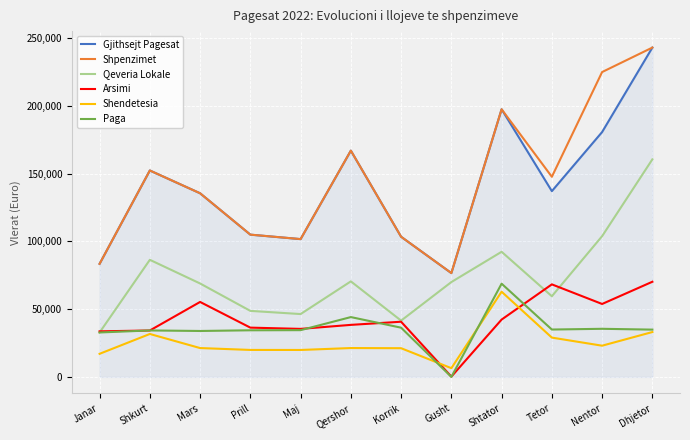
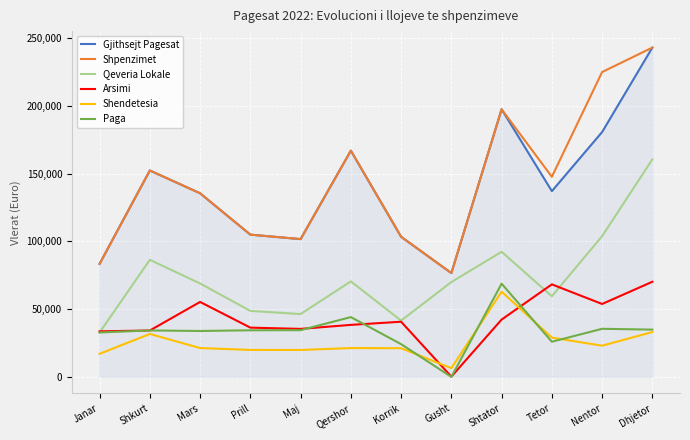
Paga, Korrik: 36,000 -> 24,000
Paga, Tetor: 35,000 -> 26,000
